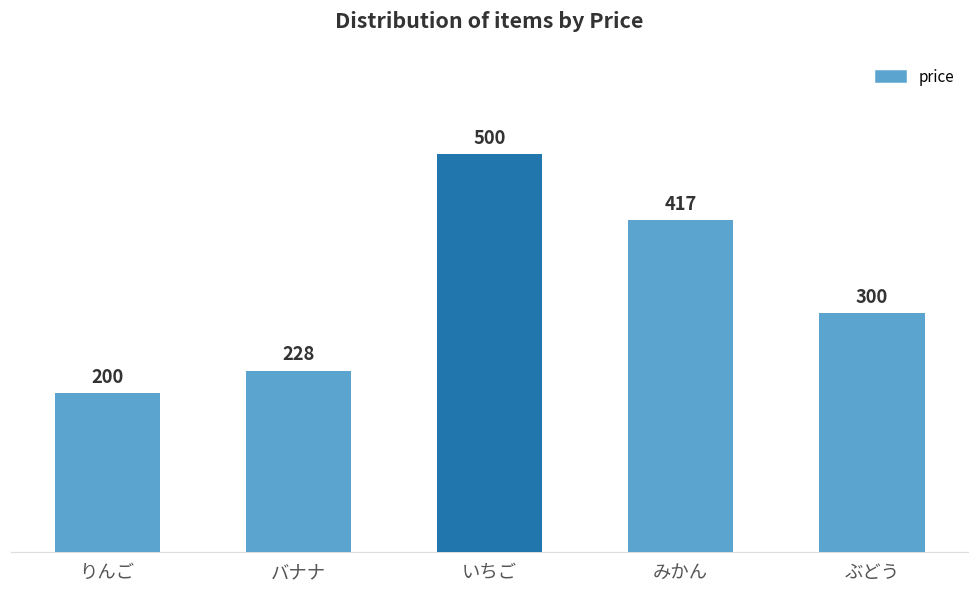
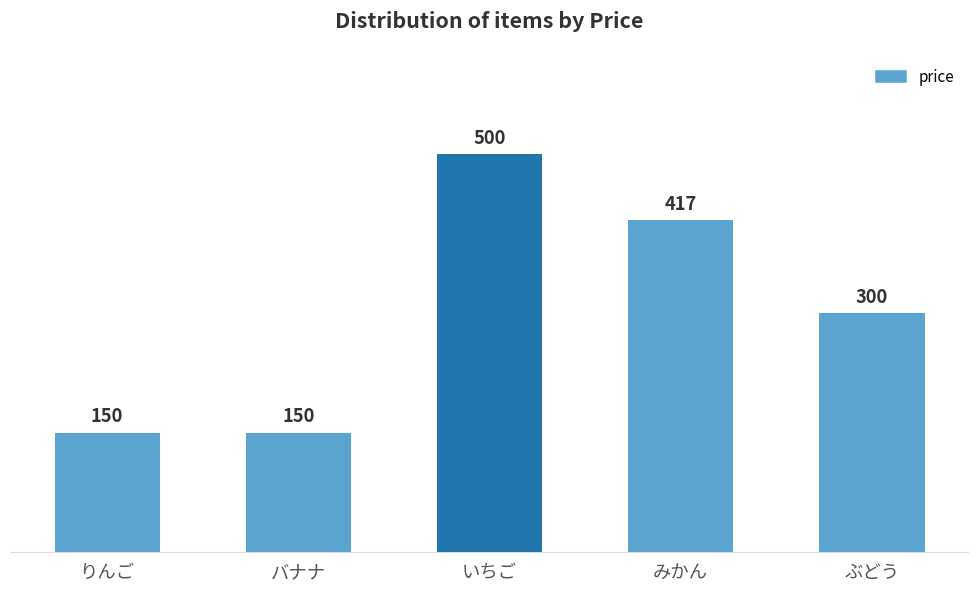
りんご: 200 -> 150
バナナ: 228 -> 150
